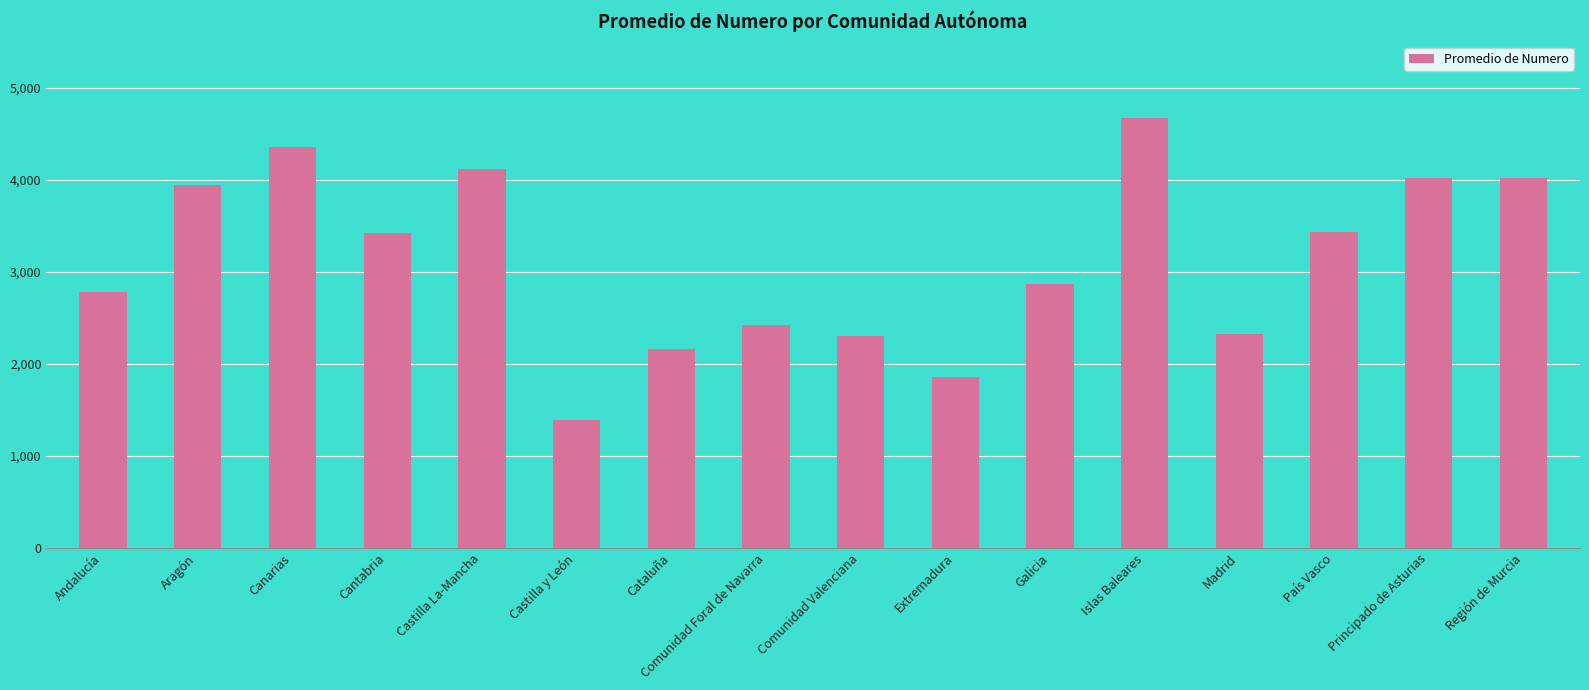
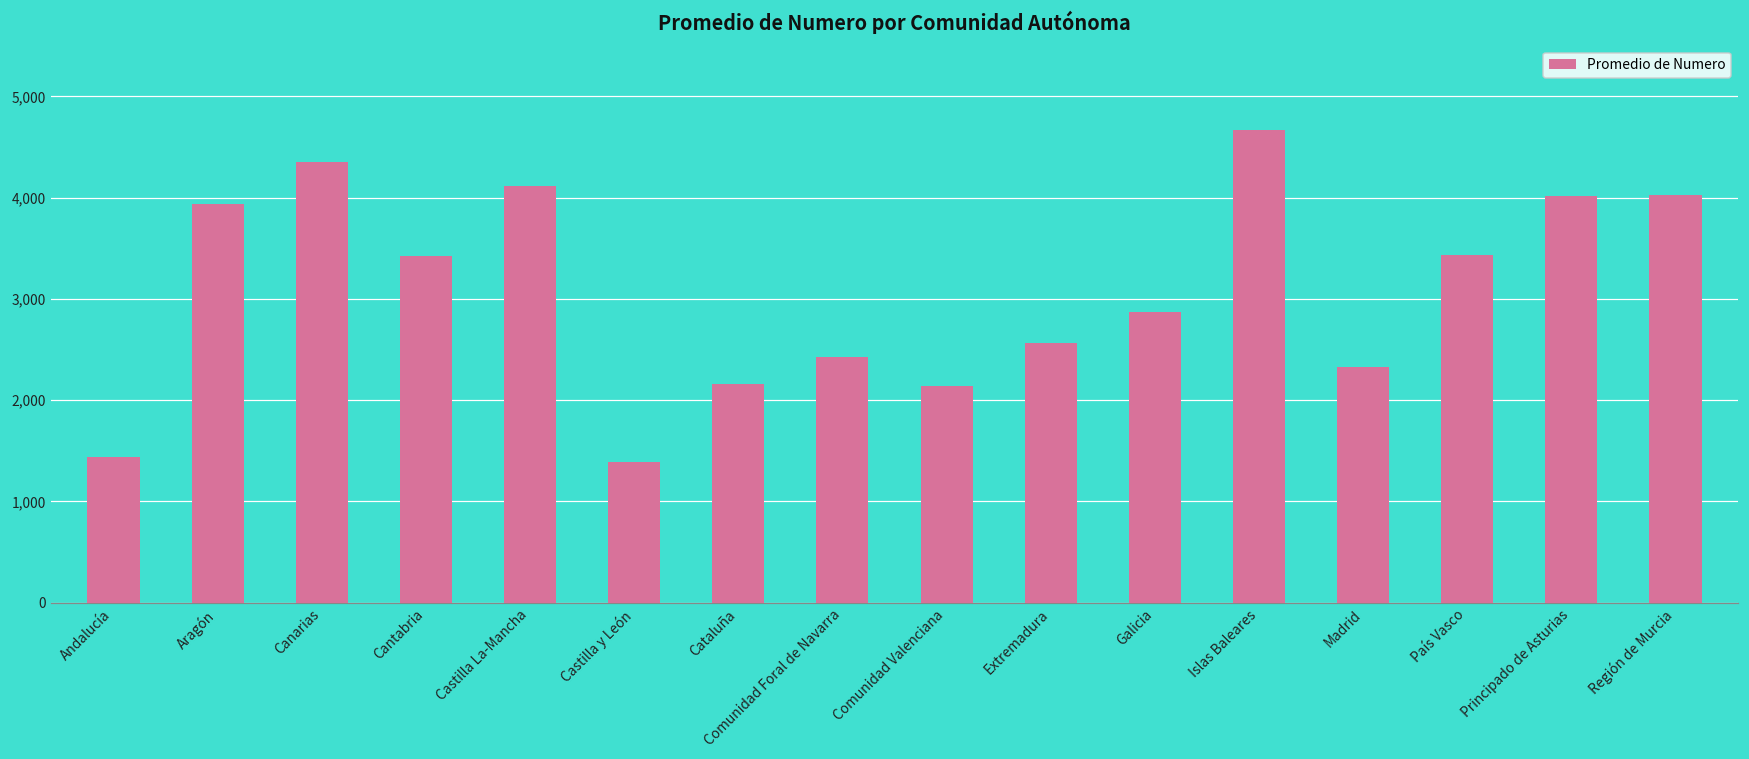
Andalucía: 2,800 -> 1,400
Comunidad Valenciana: 2,300 -> 2,100
Extremadura: 1,900 -> 2,600
